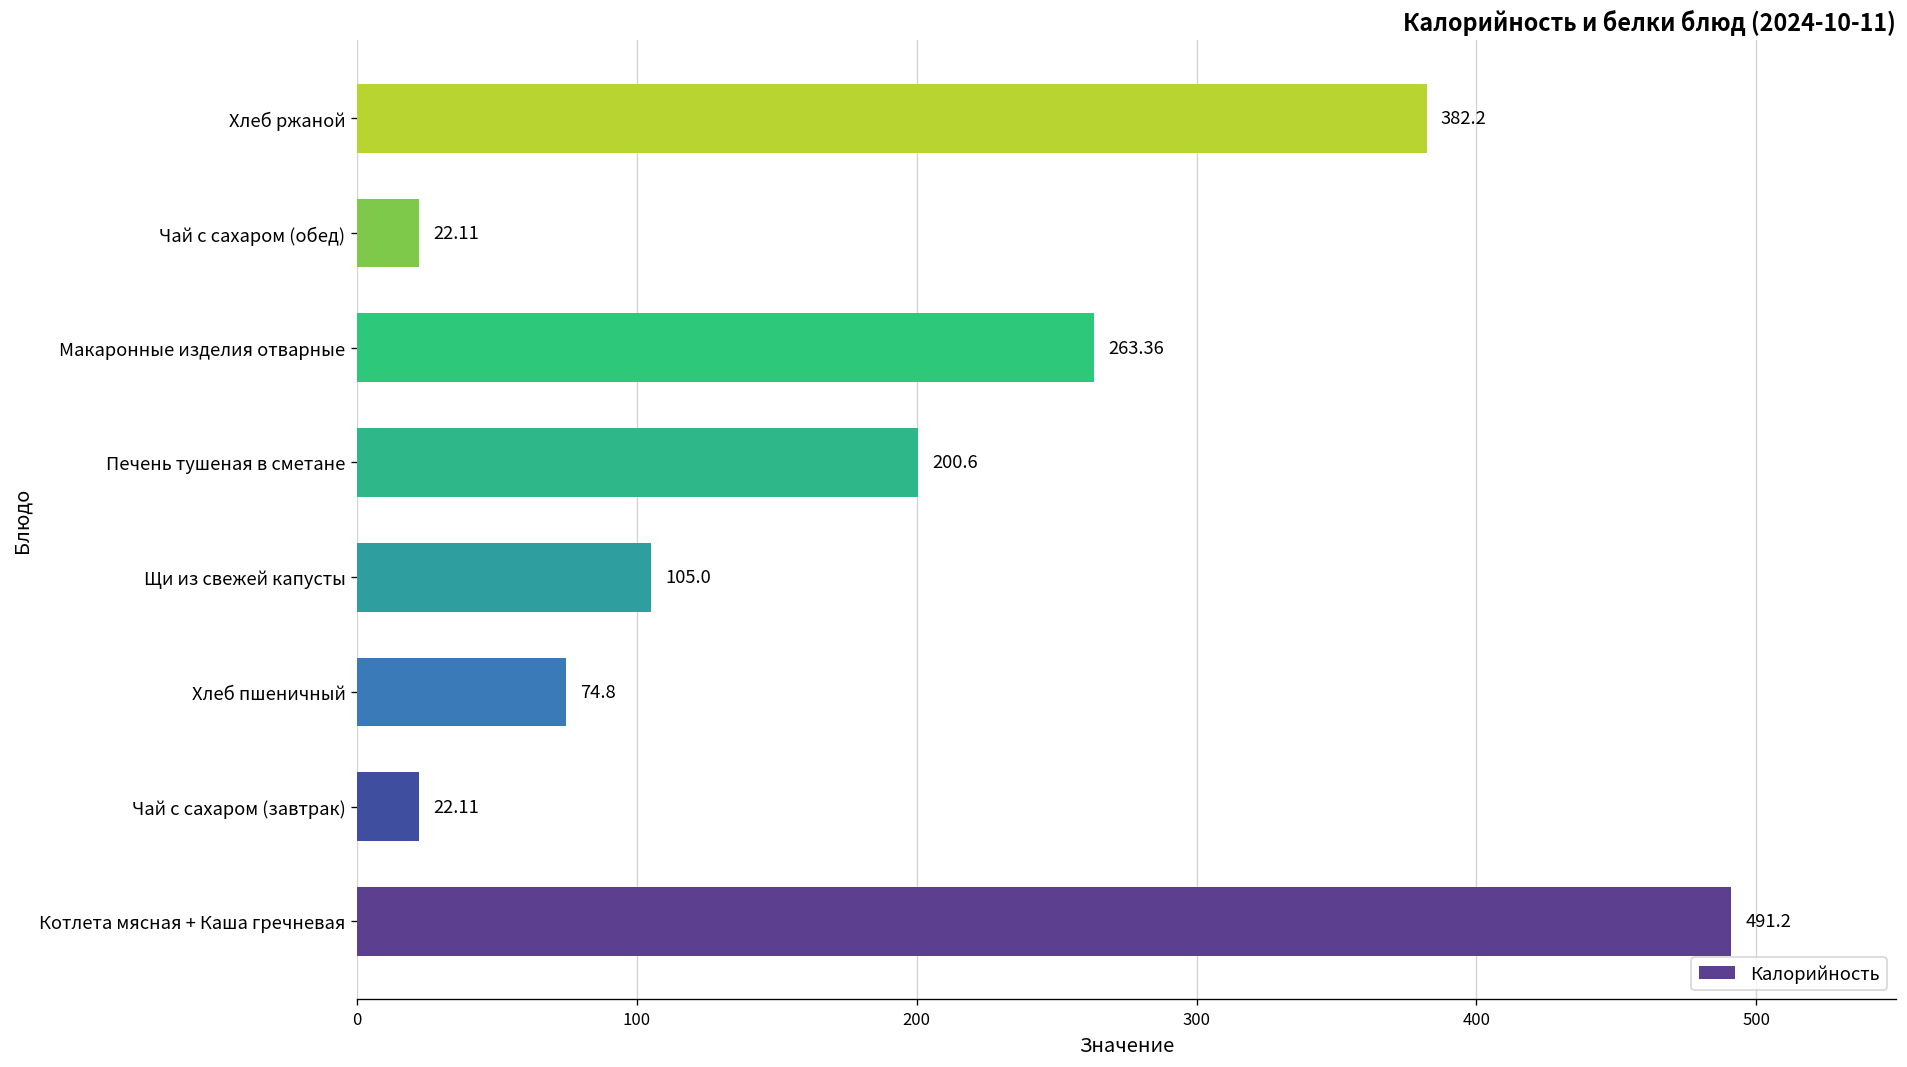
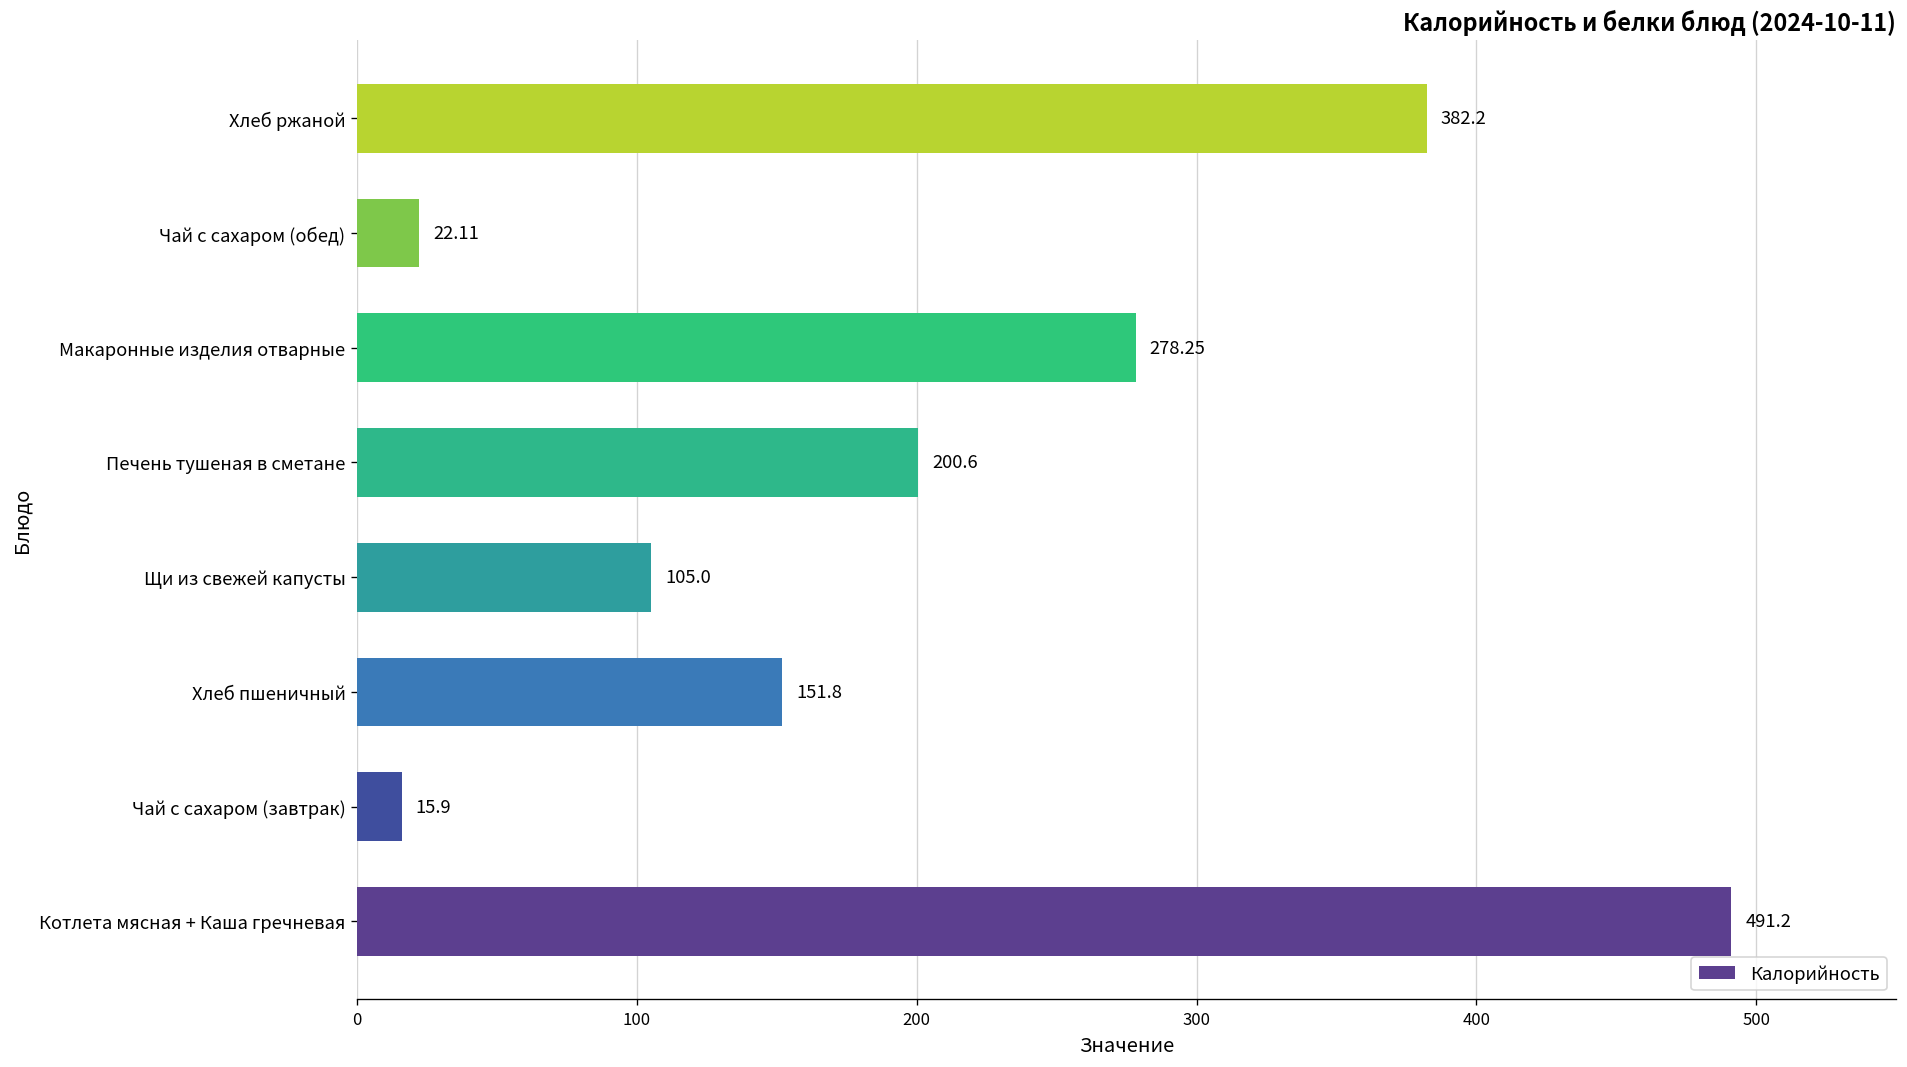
Макаронные изделия отварные: 263.36 -> 278.25
Хлеб пшеничный: 74.8 -> 151.8
Чай с сахаром (завтрак): 22.11 -> 15.9
